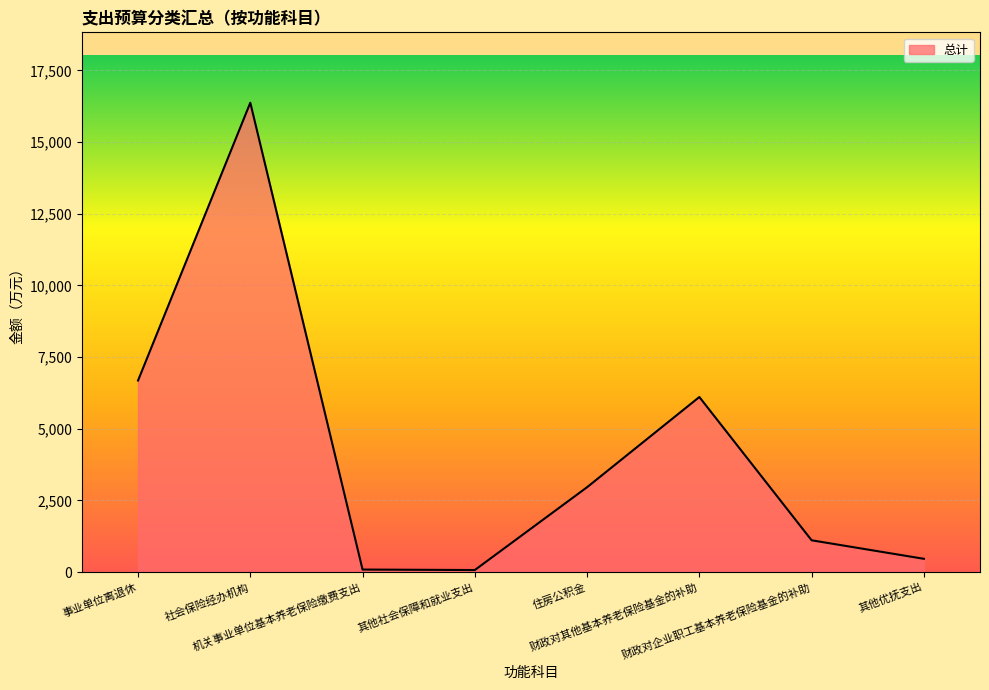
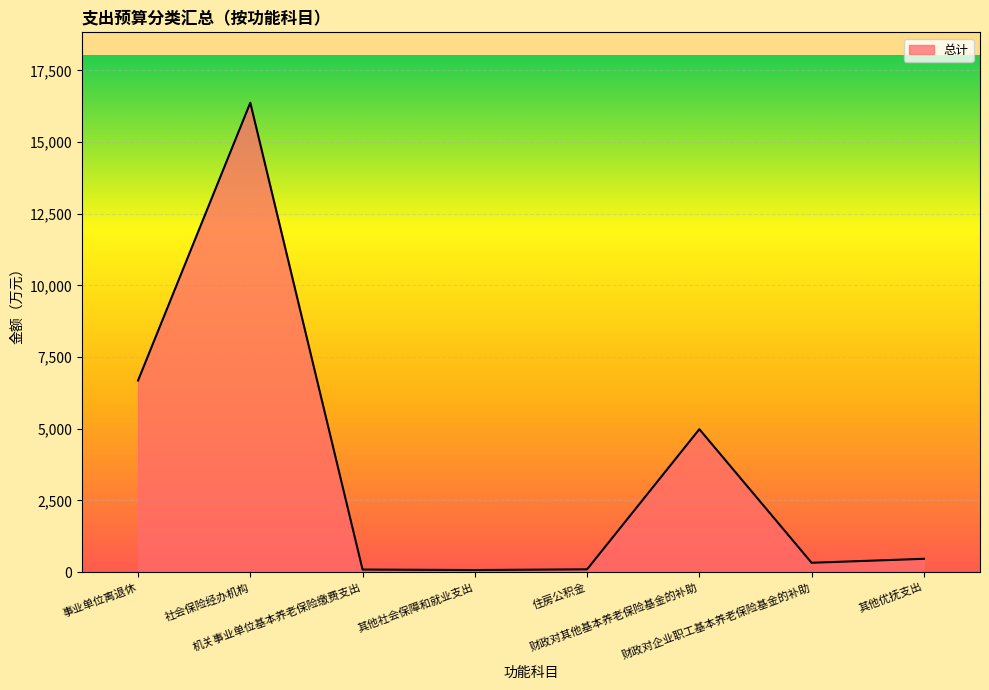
住房公积金: 3,000 -> 100
财政对其他基本养老保险基金的补助: 6,100 -> 5,000
财政对企业职工基本养老保险基金的补助: 1,100 -> 300
